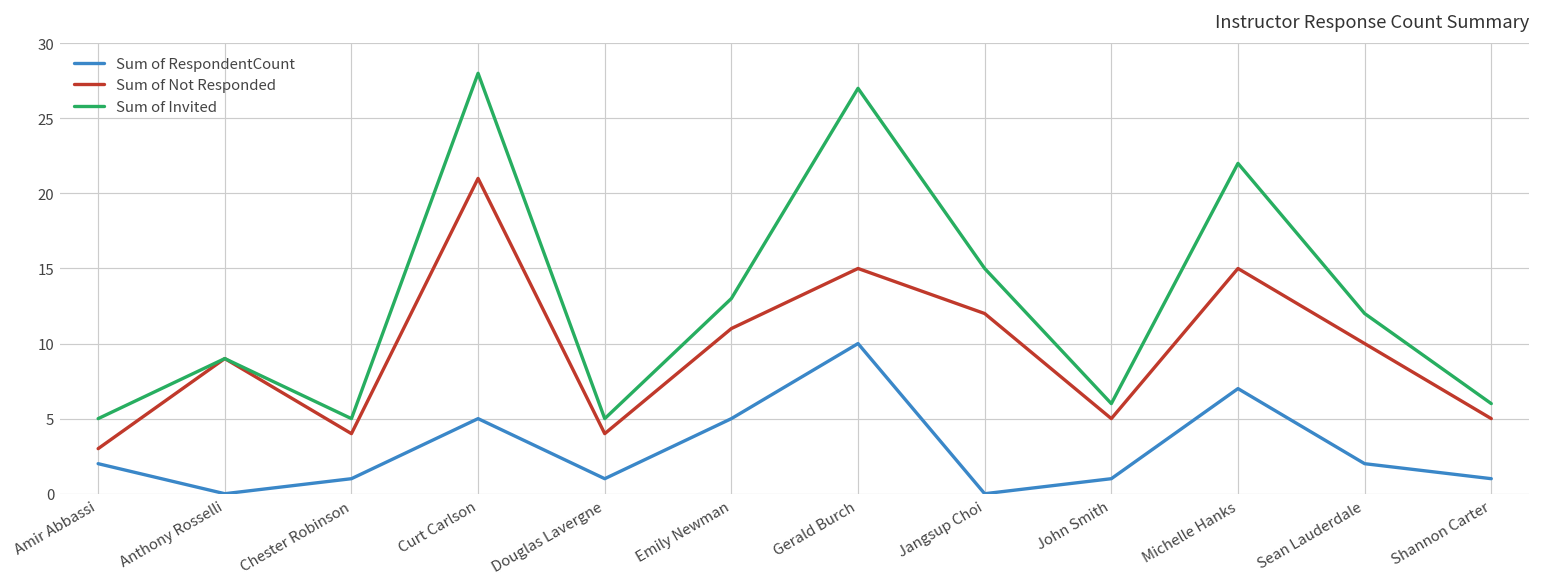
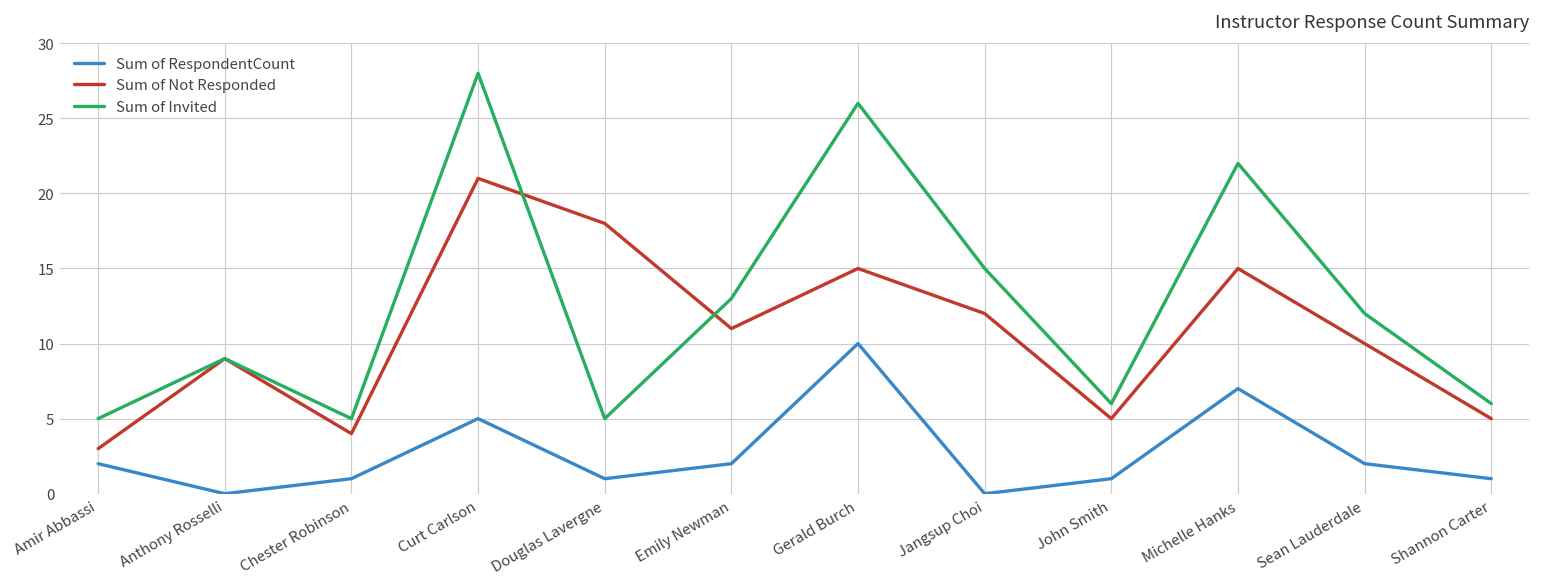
Sum of Not Responded, Douglas Lavergne: 4 -> 18
Sum of RespondentCount, Emily Newman: 5 -> 2
Sum of Invited, Gerald Burch: 27 -> 26
